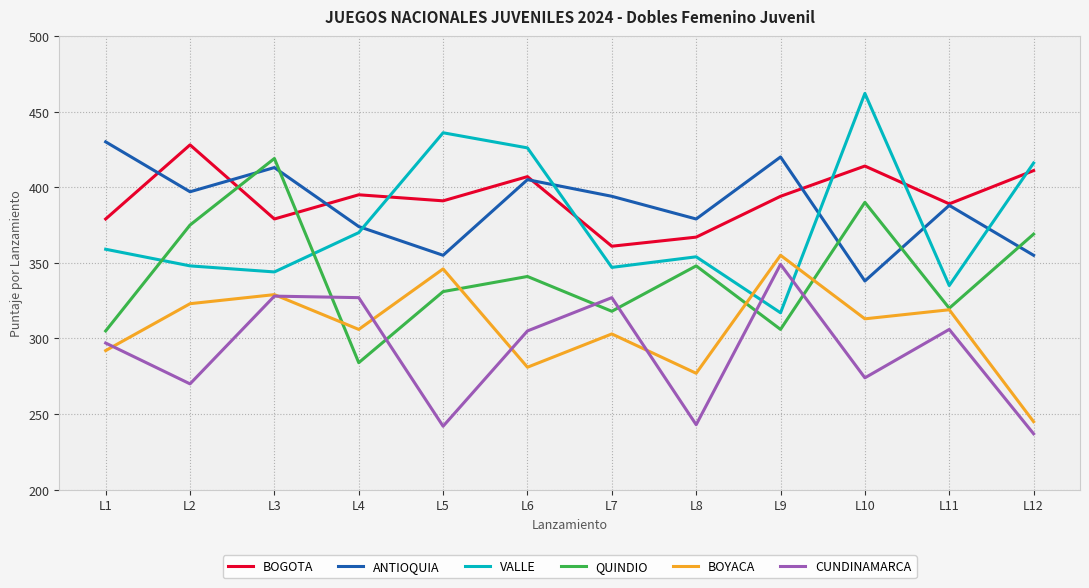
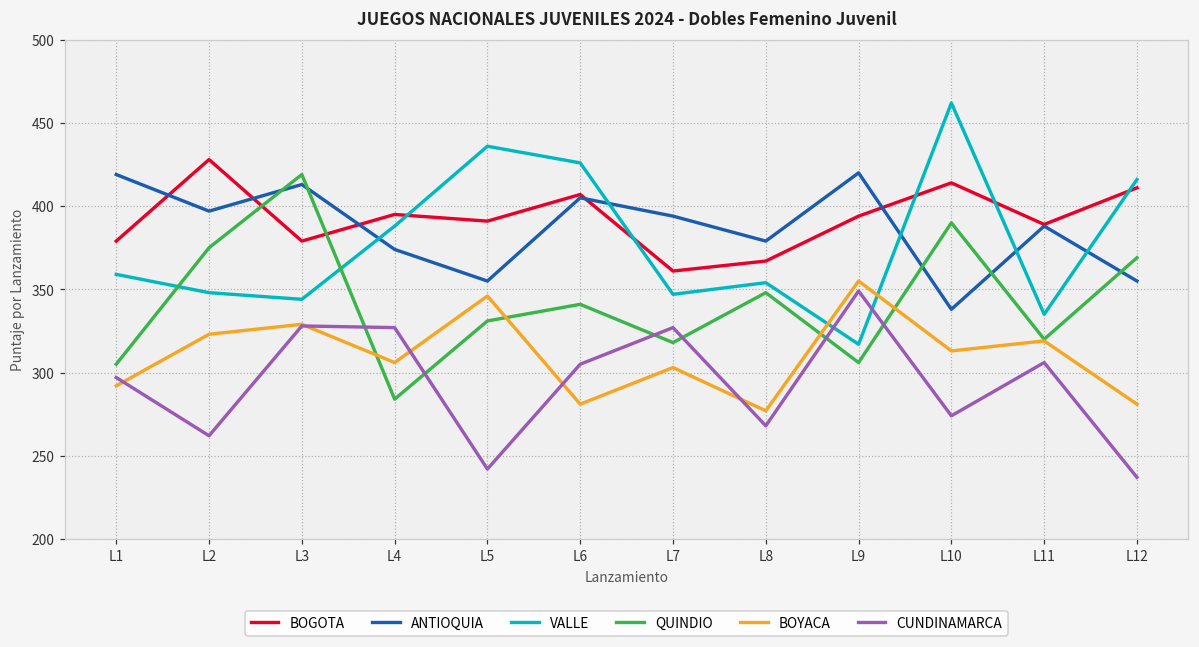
ANTIOQUIA, L1: 430 -> 419
CUNDINAMARCA, L2: 270 -> 262
VALLE, L4: 370 -> 388
CUNDINAMARCA, L8: 243 -> 268
BOYACA, L12: 245 -> 281
